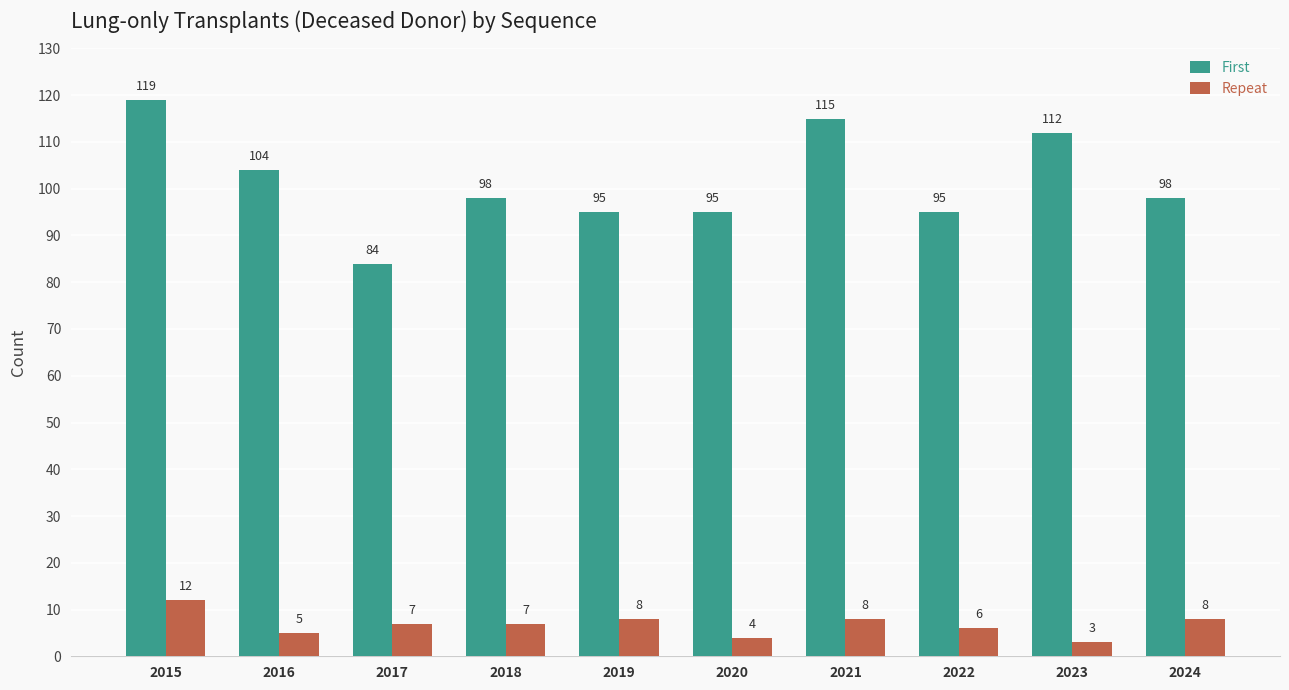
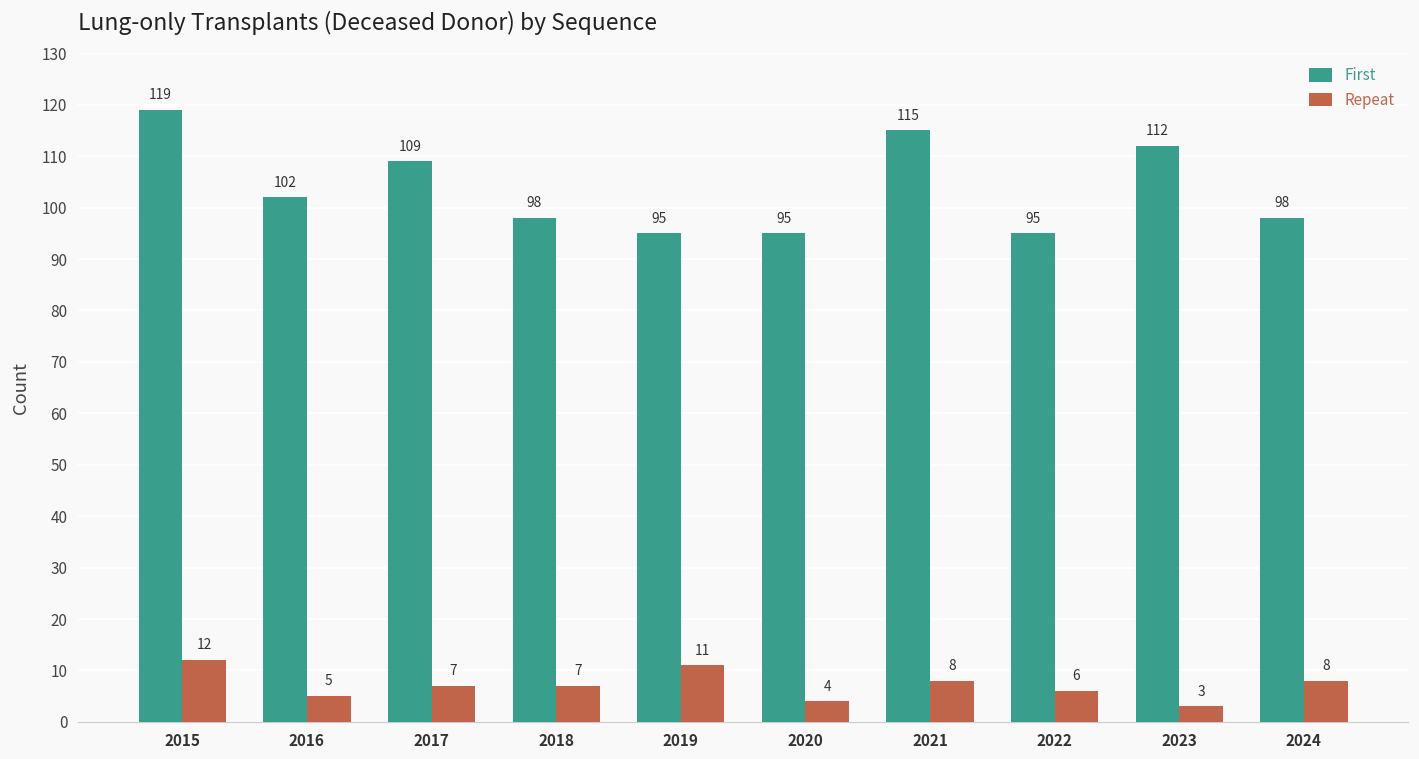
First, 2016: 104 -> 102
First, 2017: 84 -> 109
Repeat, 2019: 8 -> 11
